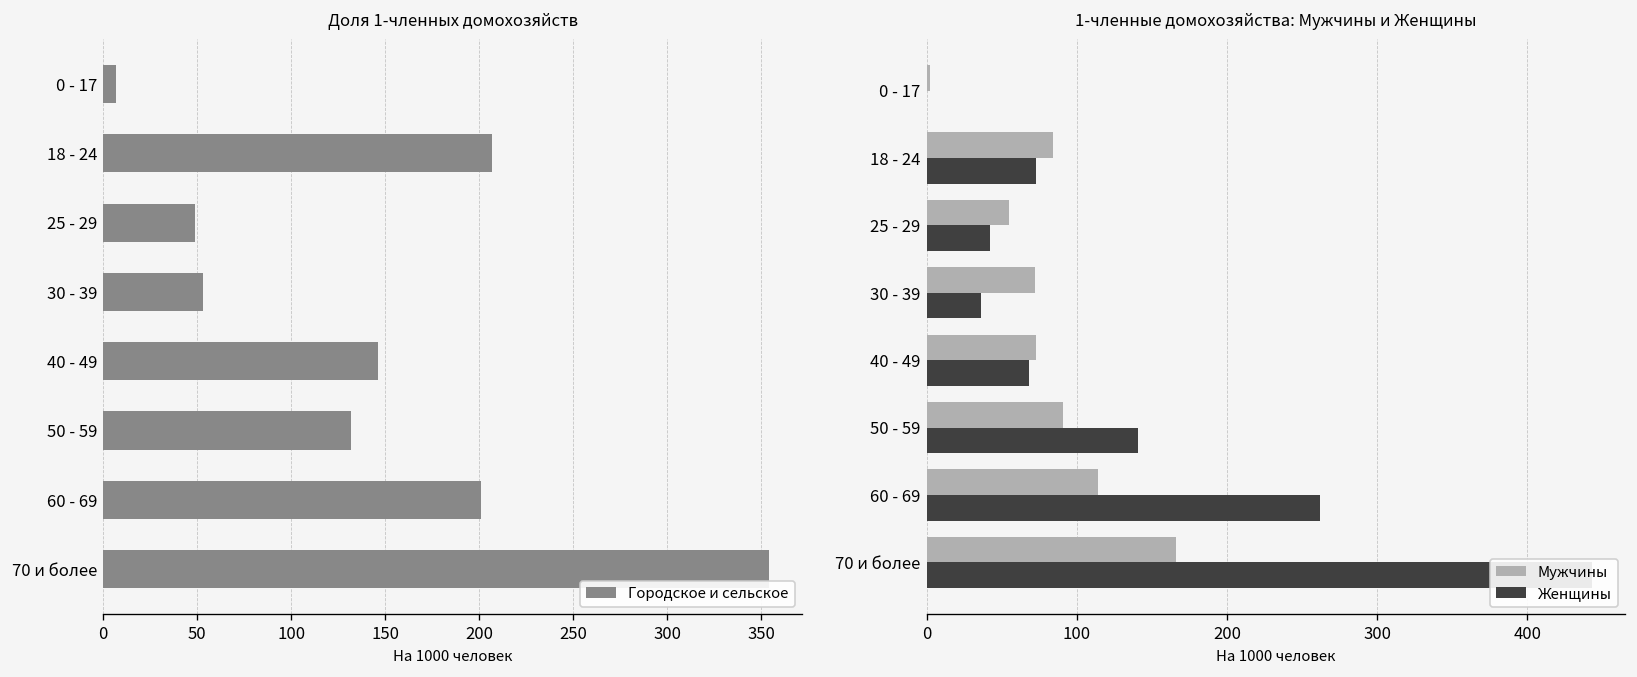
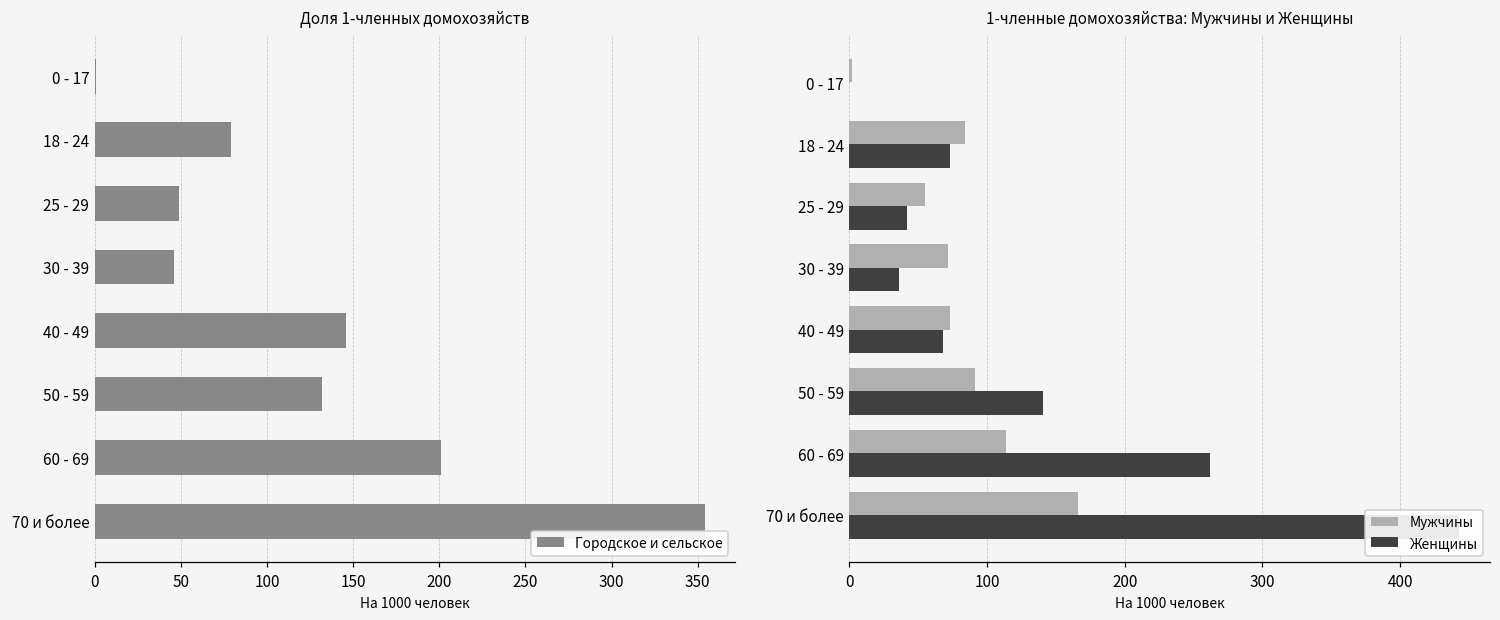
Доля 1-членных домохозяйств, 0 - 17: 7 -> 1
Доля 1-членных домохозяйств, 18 - 24: 207 -> 79
Доля 1-членных домохозяйств, 30 - 39: 53 -> 46
